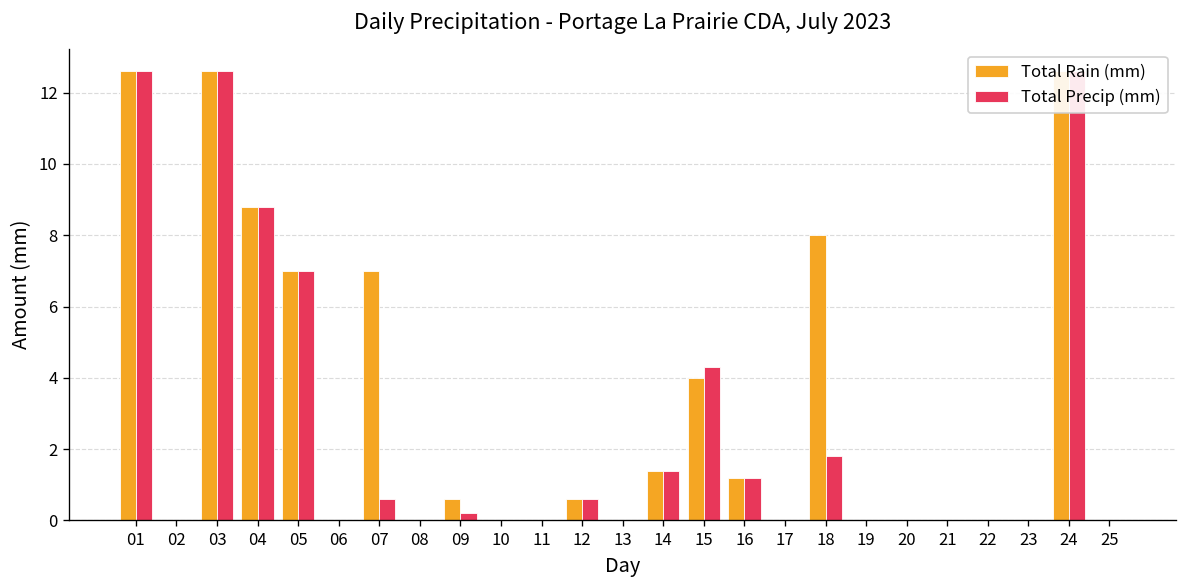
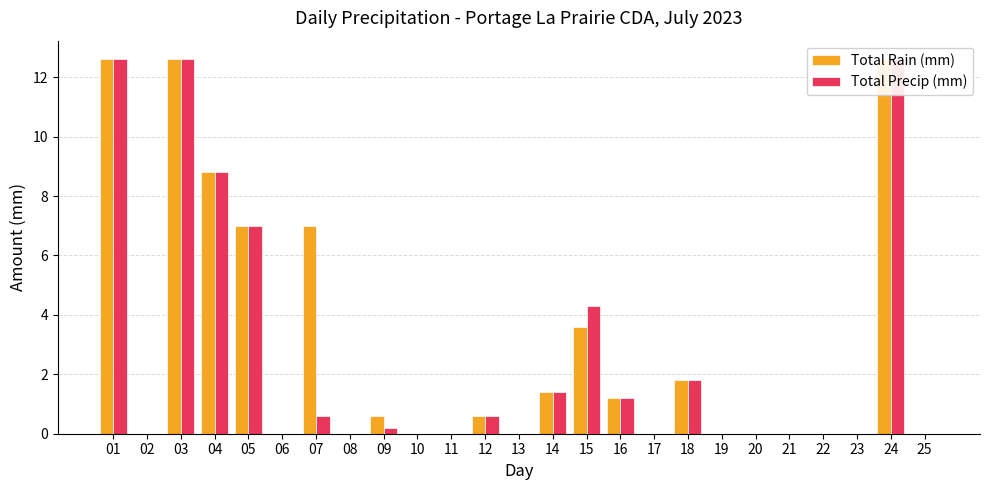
Total Rain (mm), 15: 4.0 -> 3.6
Total Rain (mm), 18: 8.0 -> 1.8
